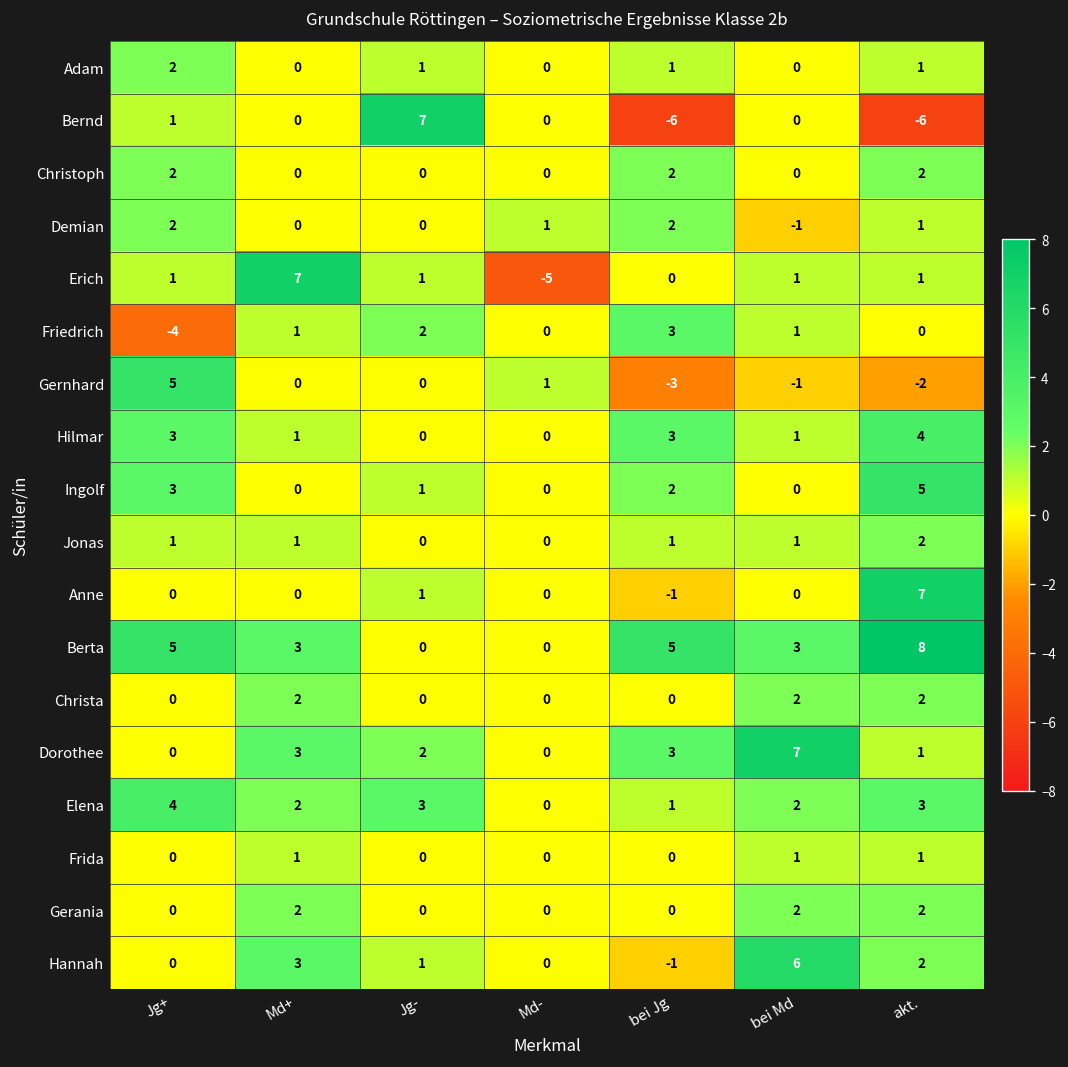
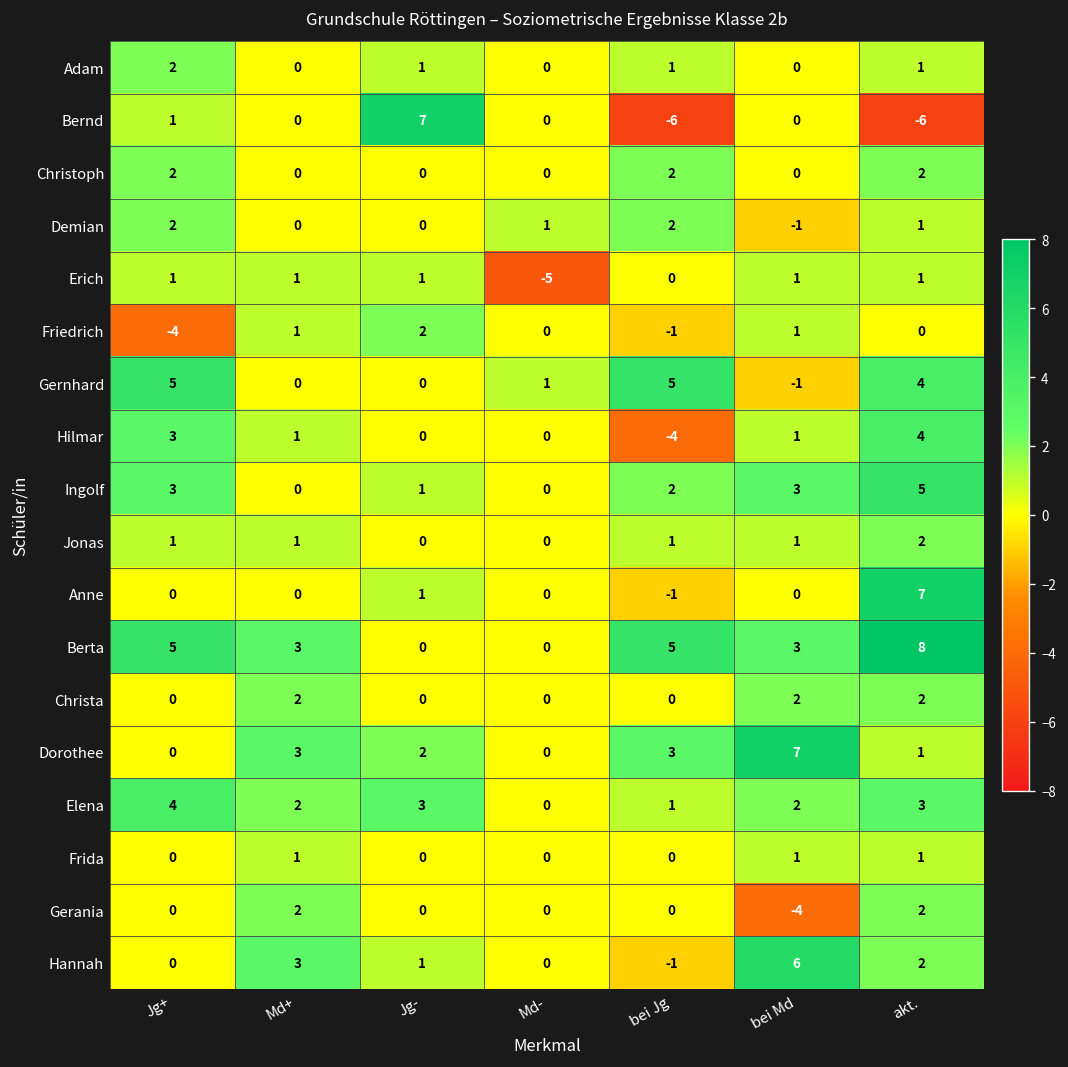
Erich, Md+: 7 -> 1
Friedrich, bei Jg: 3 -> -1
Gernhard, bei Jg: -3 -> 5
Gernhard, akt.: -2 -> 4
Hilmar, bei Jg: 3 -> -4
Ingolf, bei Md: 0 -> 3
Gerania, bei Md: 2 -> -4
